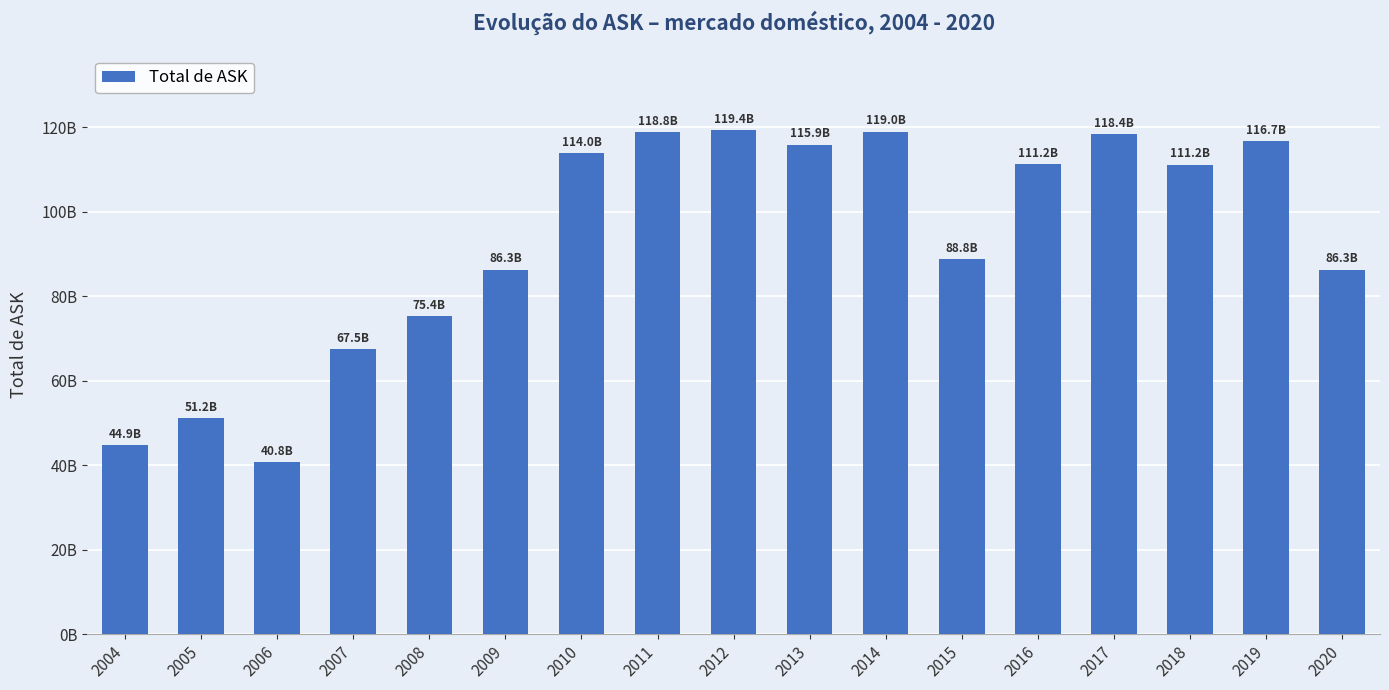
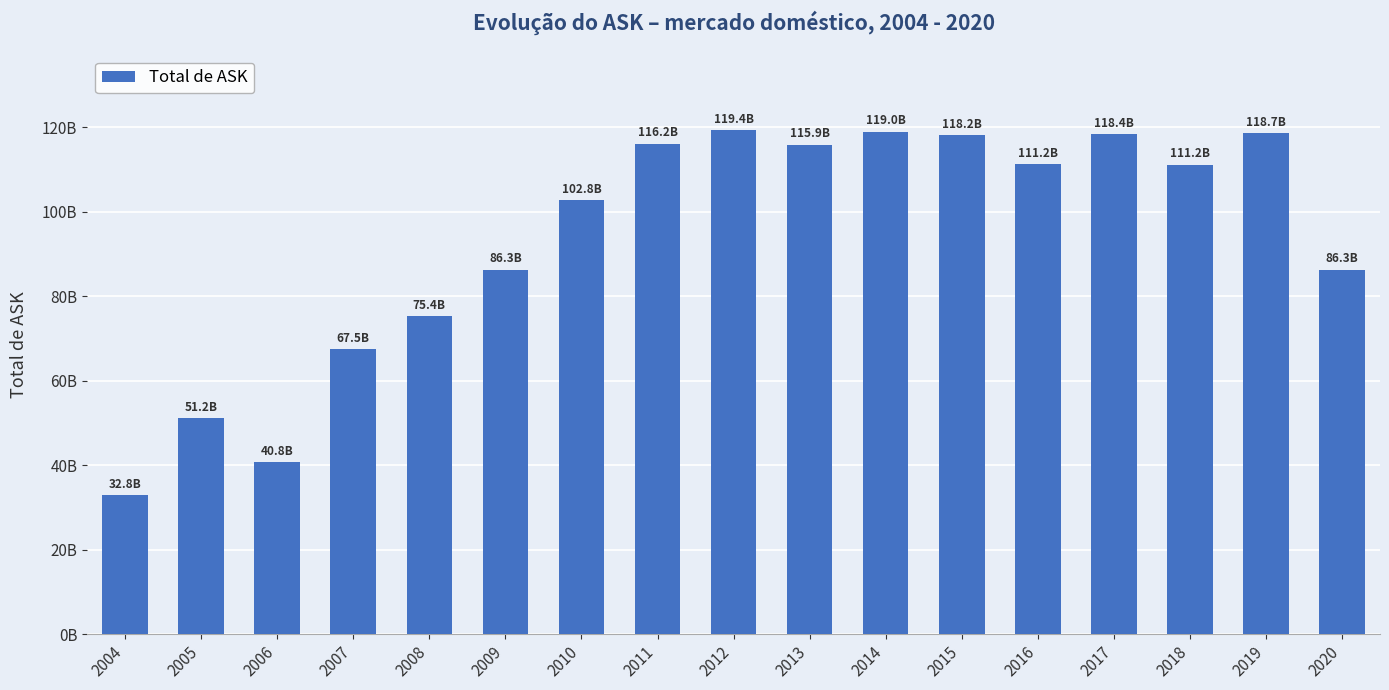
2004: 44.9B -> 32.8B
2010: 114.0B -> 102.8B
2011: 118.8B -> 116.2B
2015: 88.8B -> 118.2B
2019: 116.7B -> 118.7B
